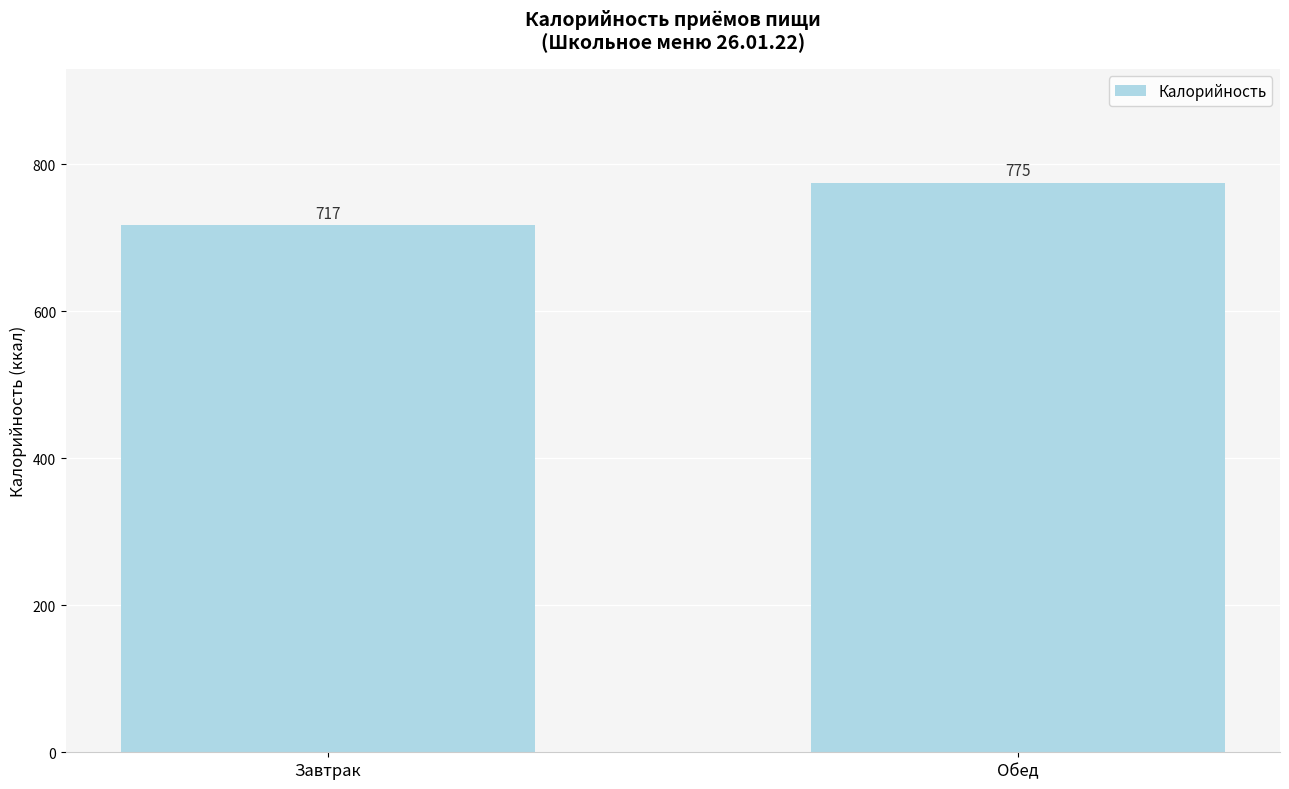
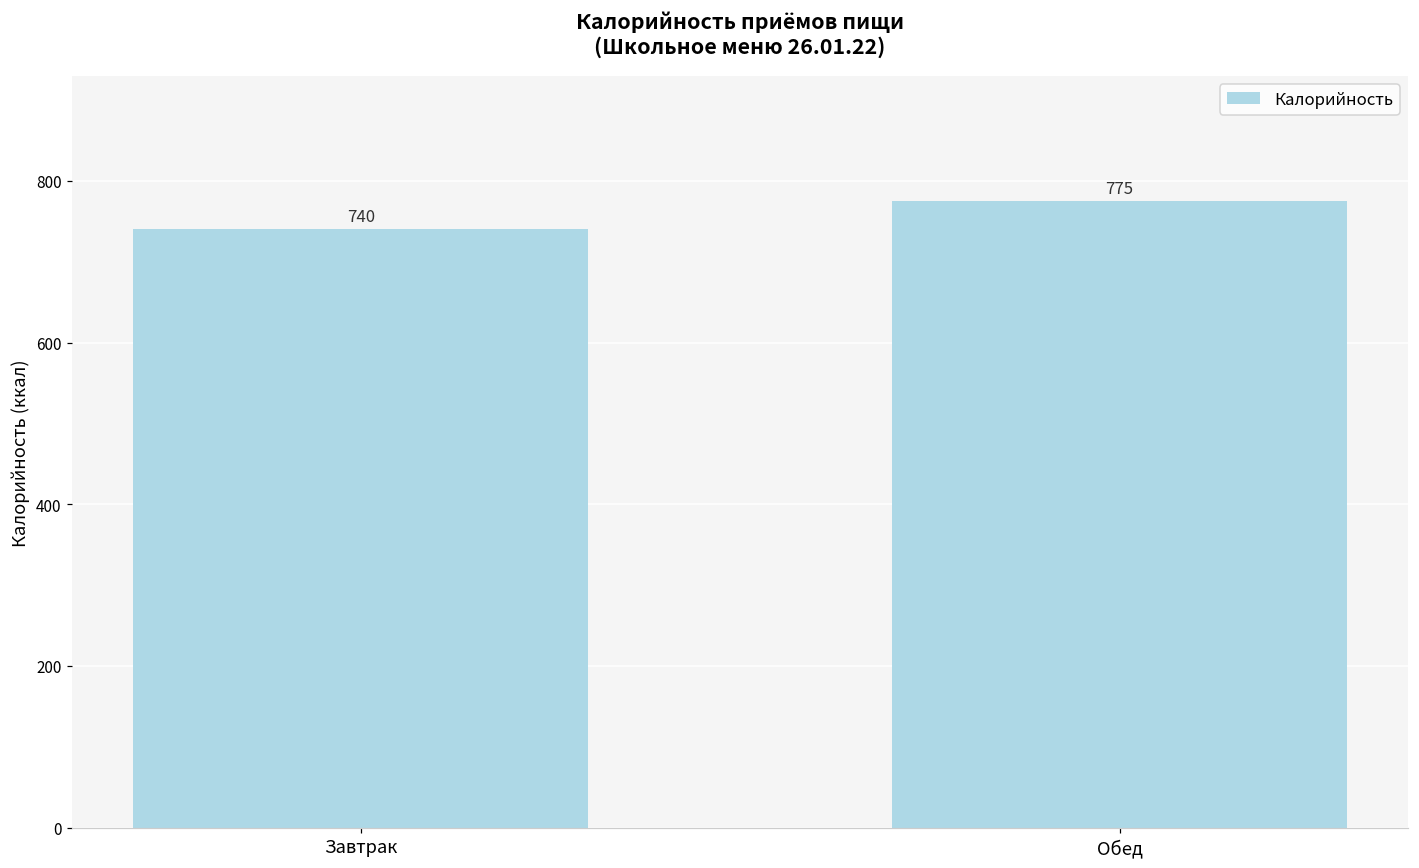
Завтрак: 717 -> 740
